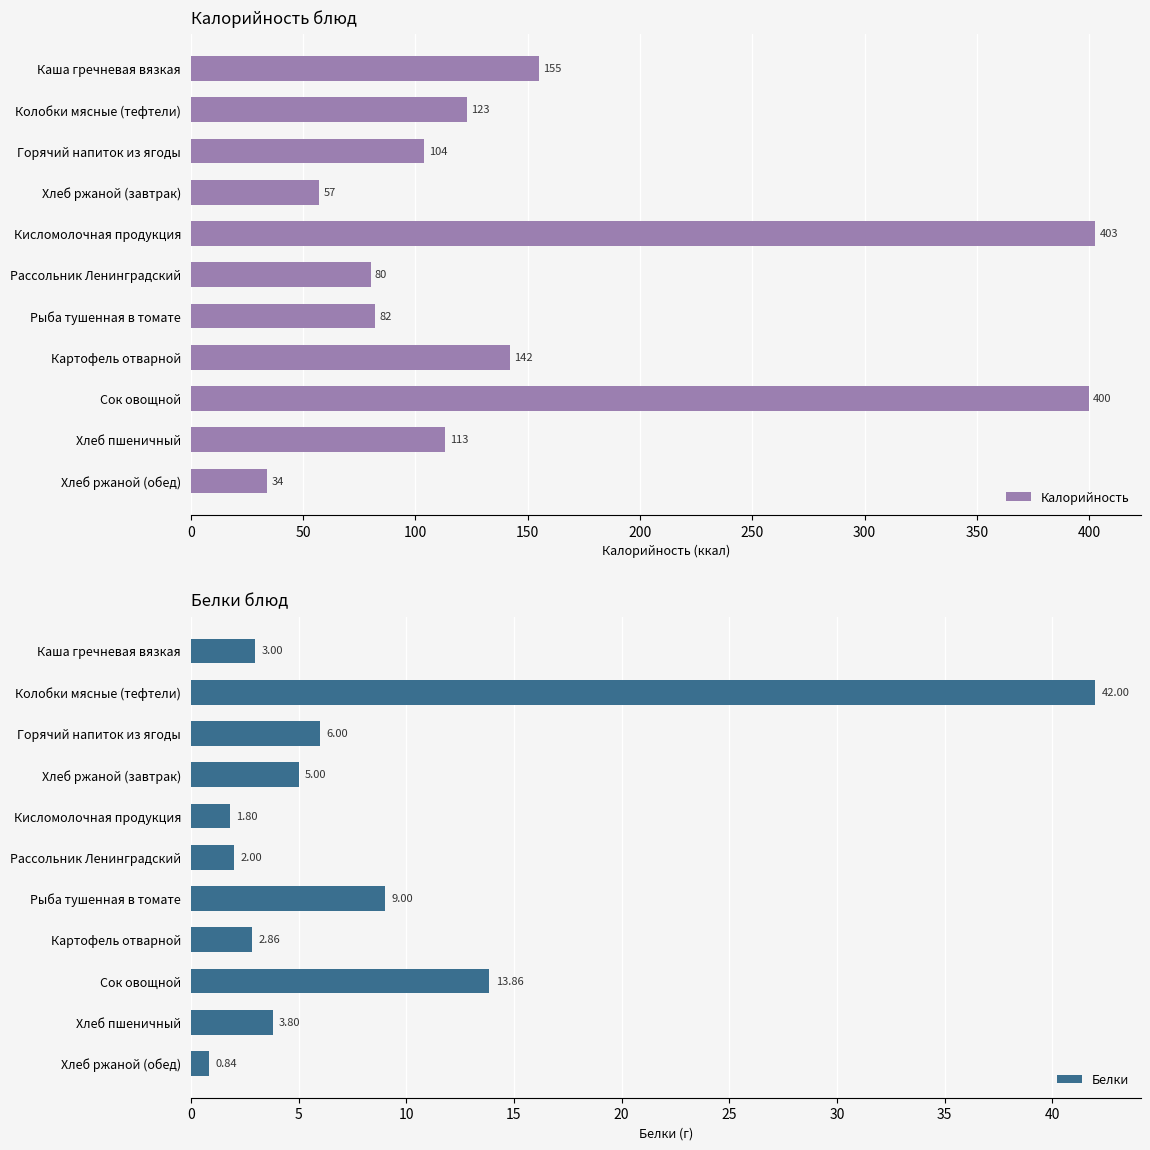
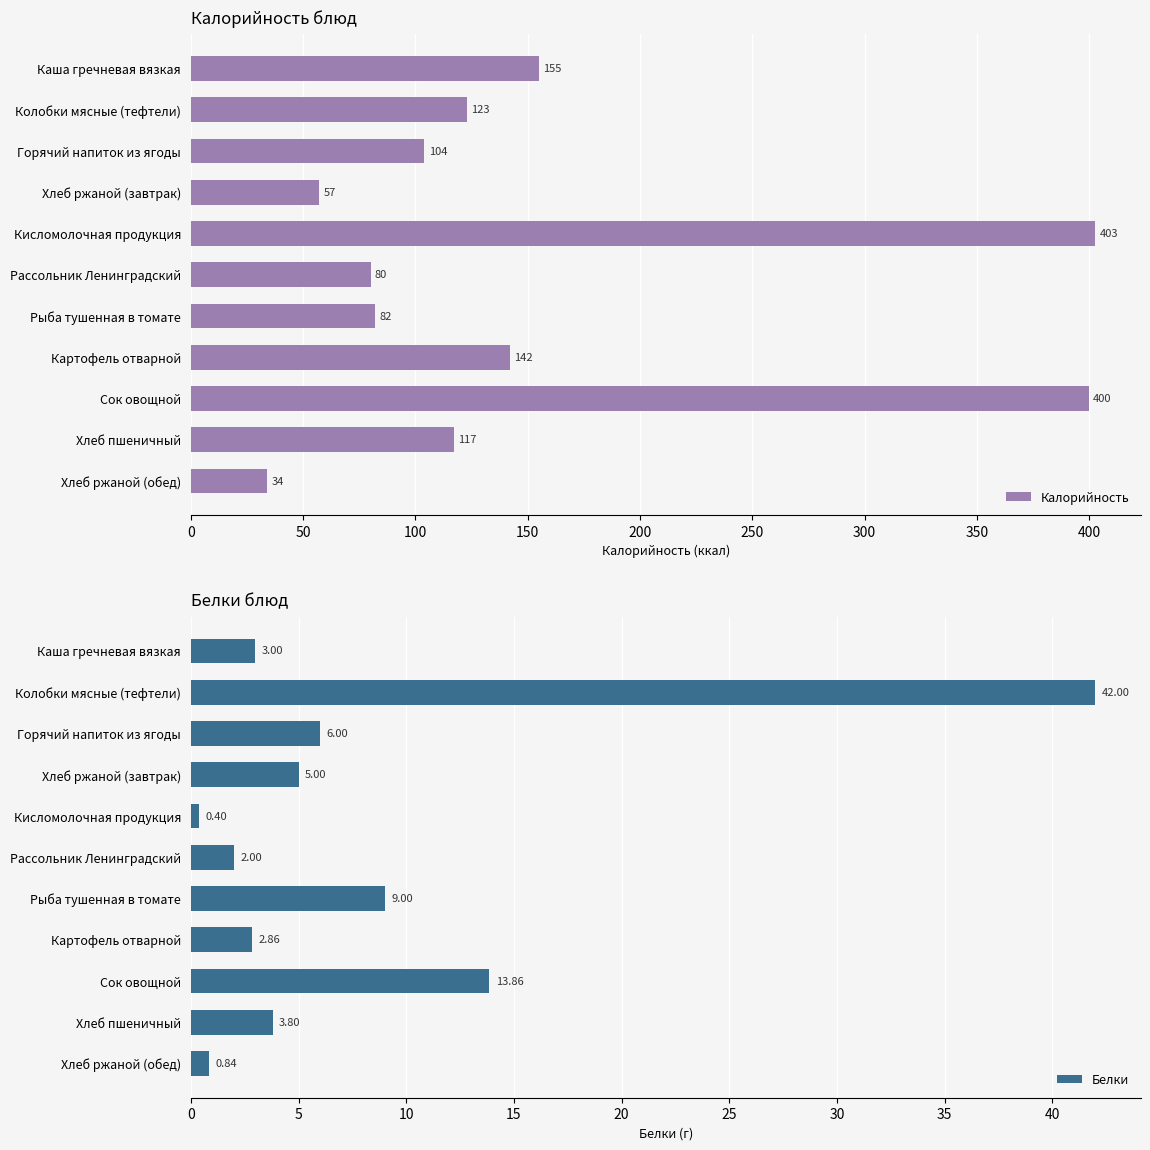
Калорийность блюд, Хлеб пшеничный: 113 -> 117
Белки блюд, Кисломолочная продукция: 1.80 -> 0.40
